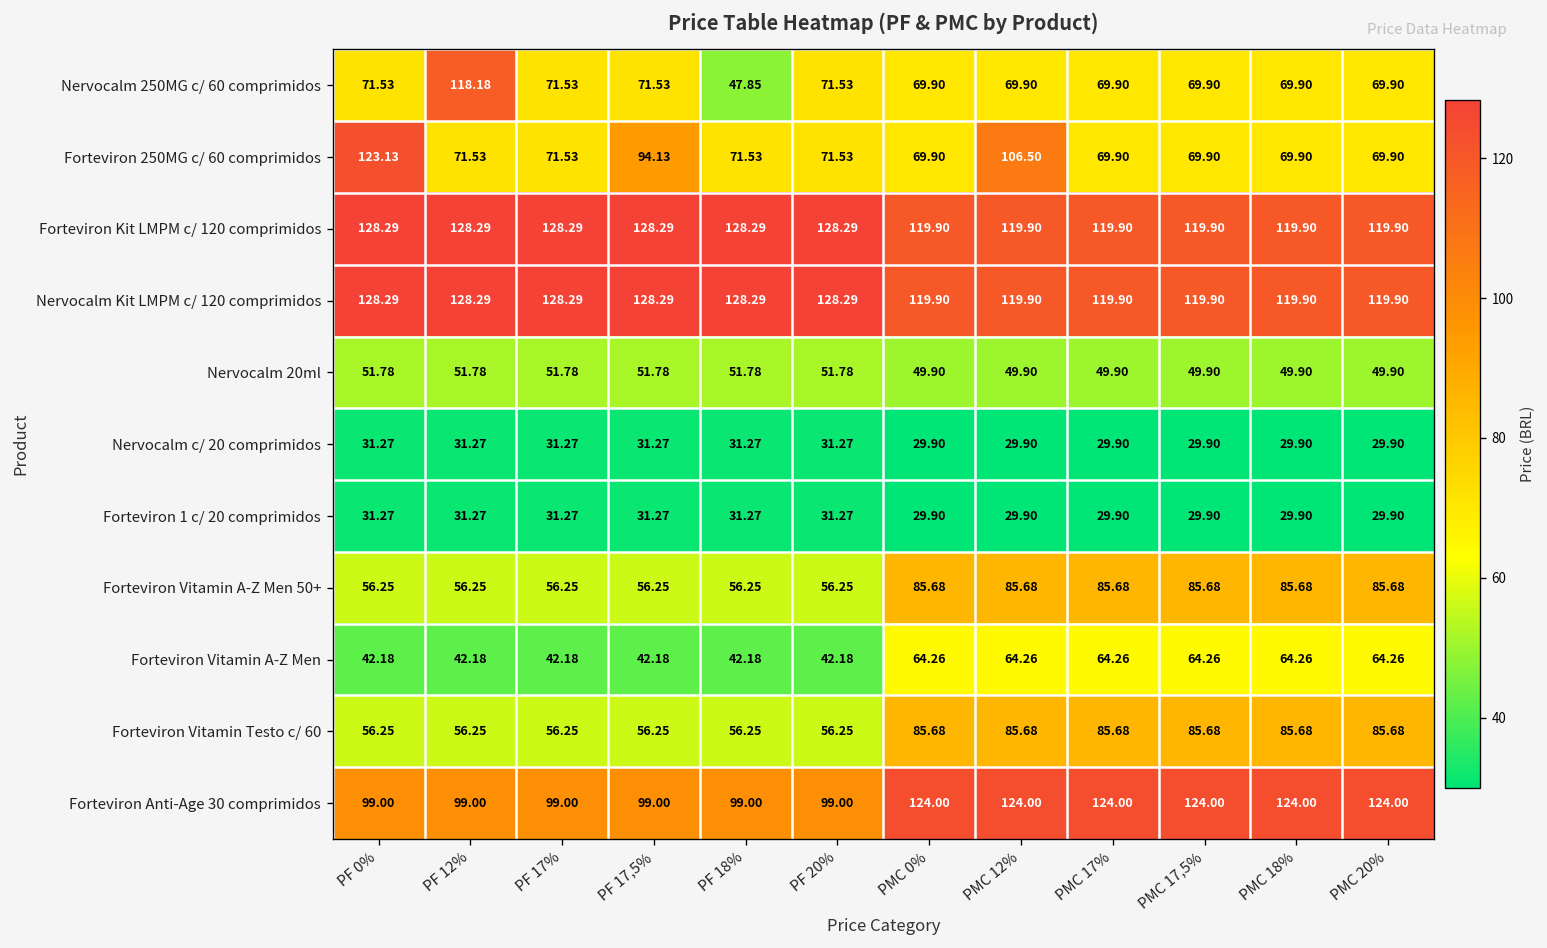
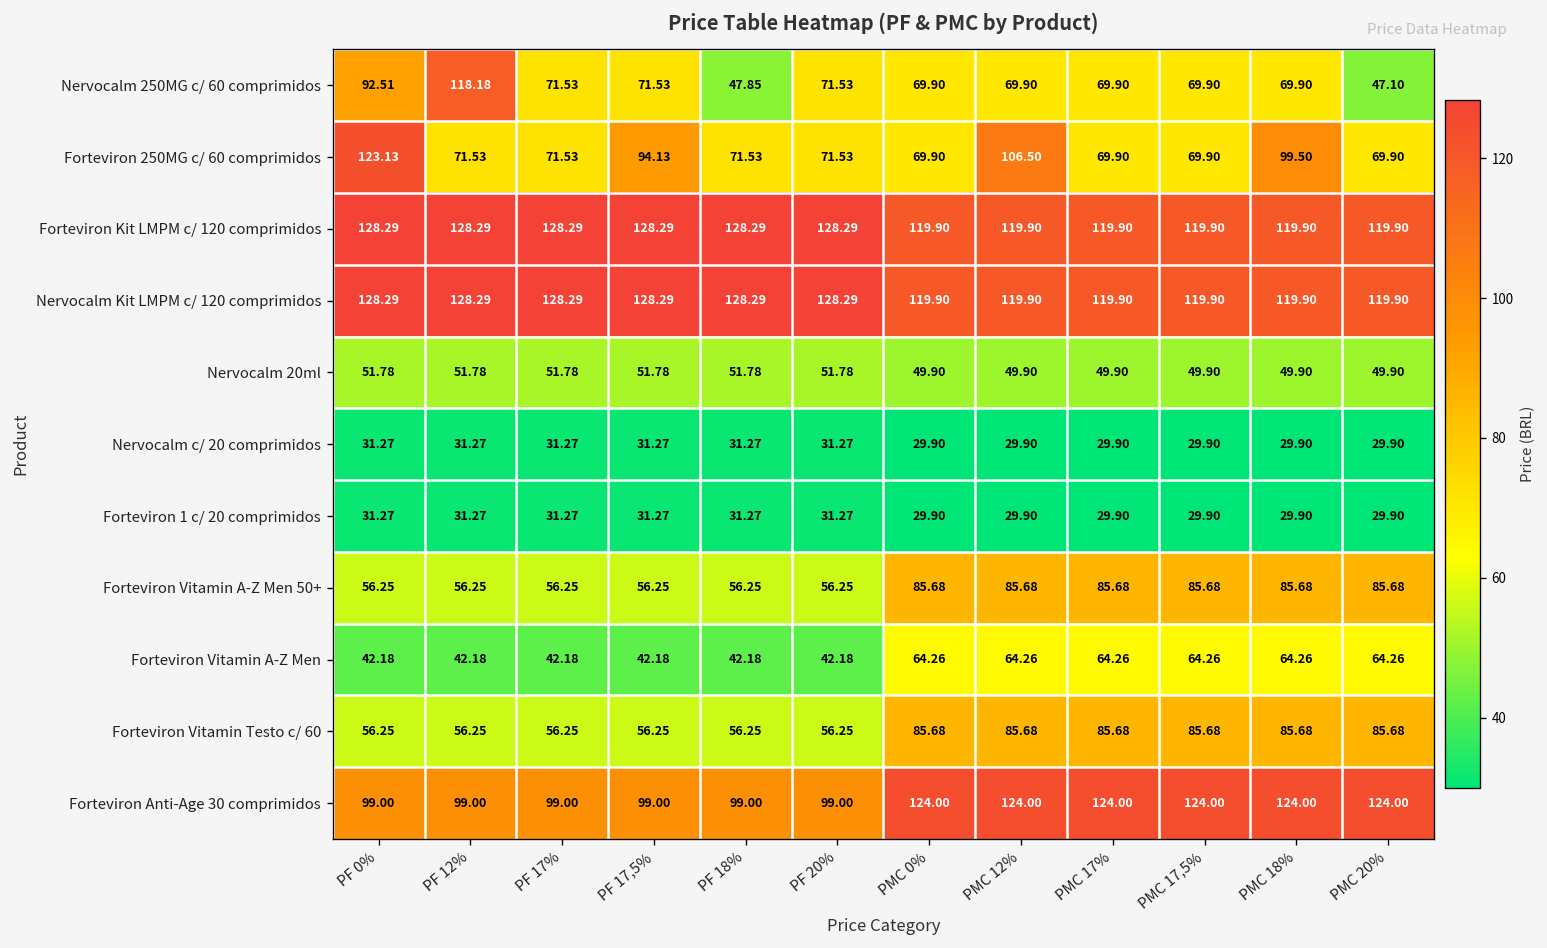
Nervocalm 250MG c/ 60 comprimidos, PF 0%: 71.53 -> 92.51
Nervocalm 250MG c/ 60 comprimidos, PMC 20%: 69.90 -> 47.10
Forteviron 250MG c/ 60 comprimidos, PMC 18%: 69.90 -> 99.50
